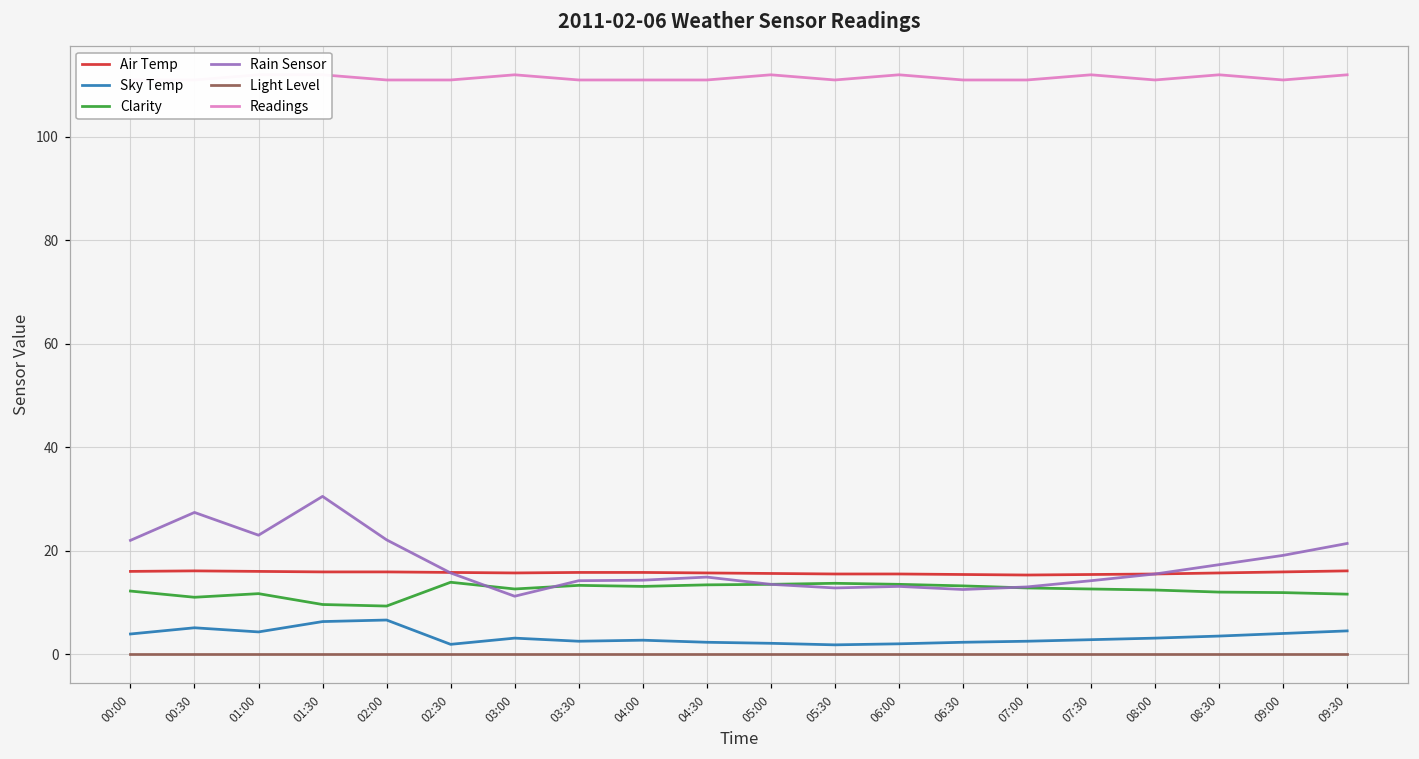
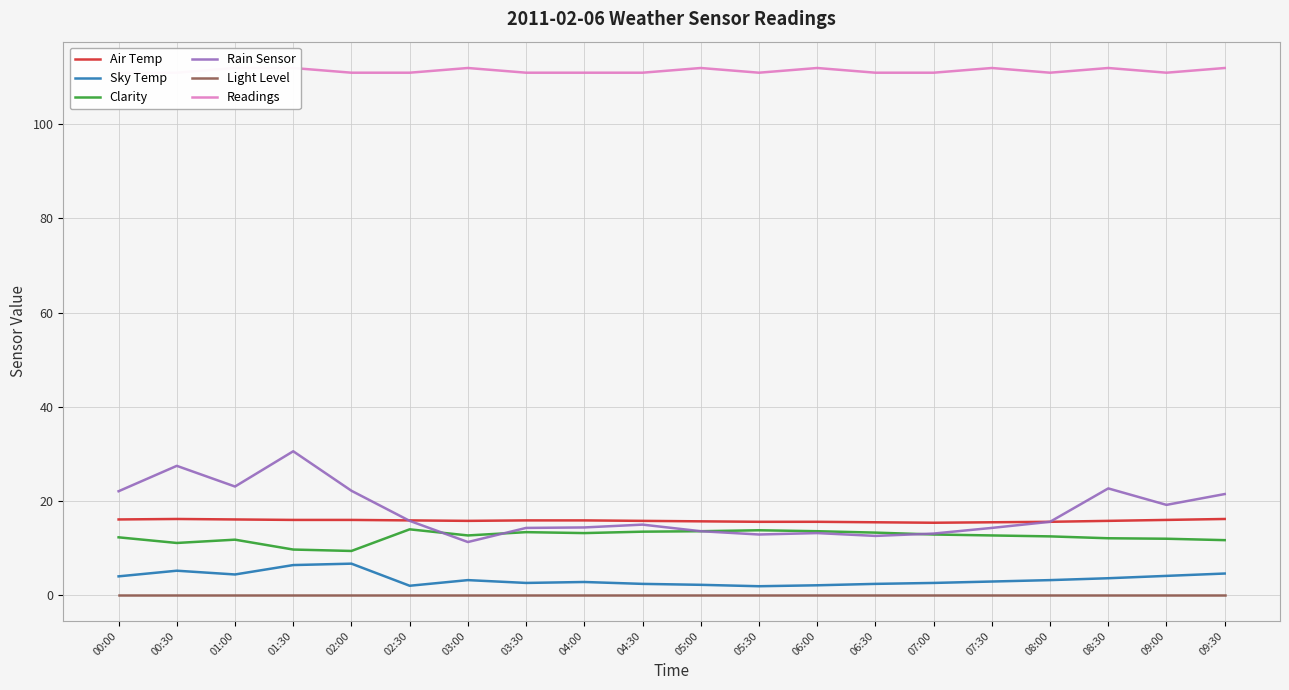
Rain Sensor, 08:30: 17 -> 23
